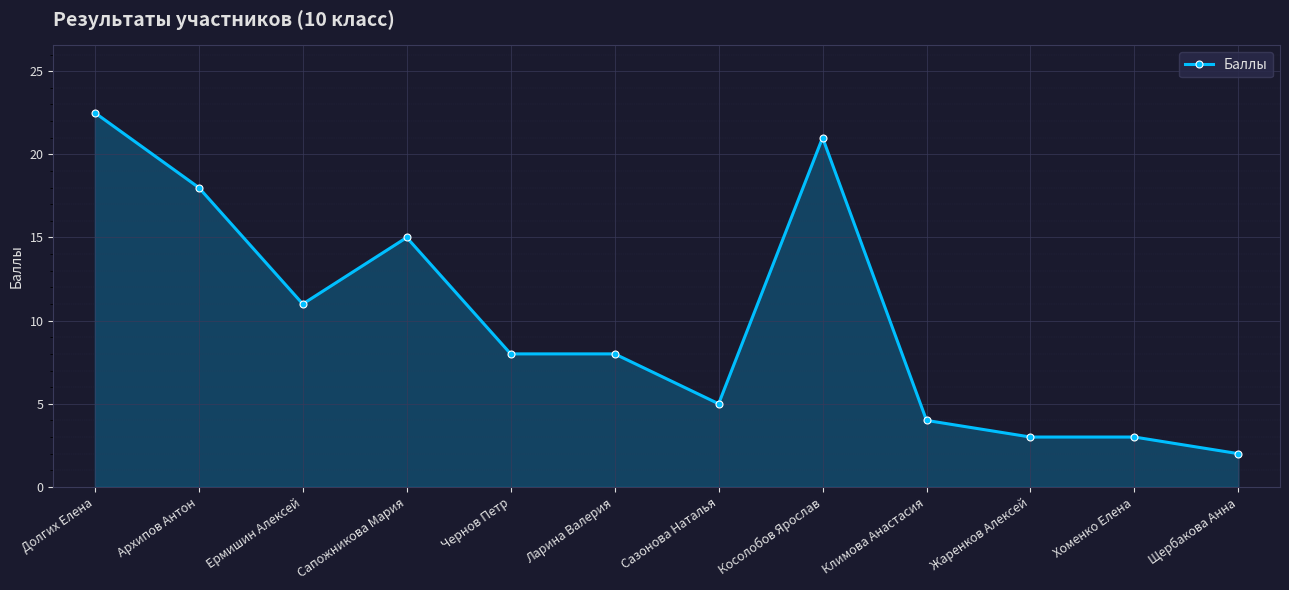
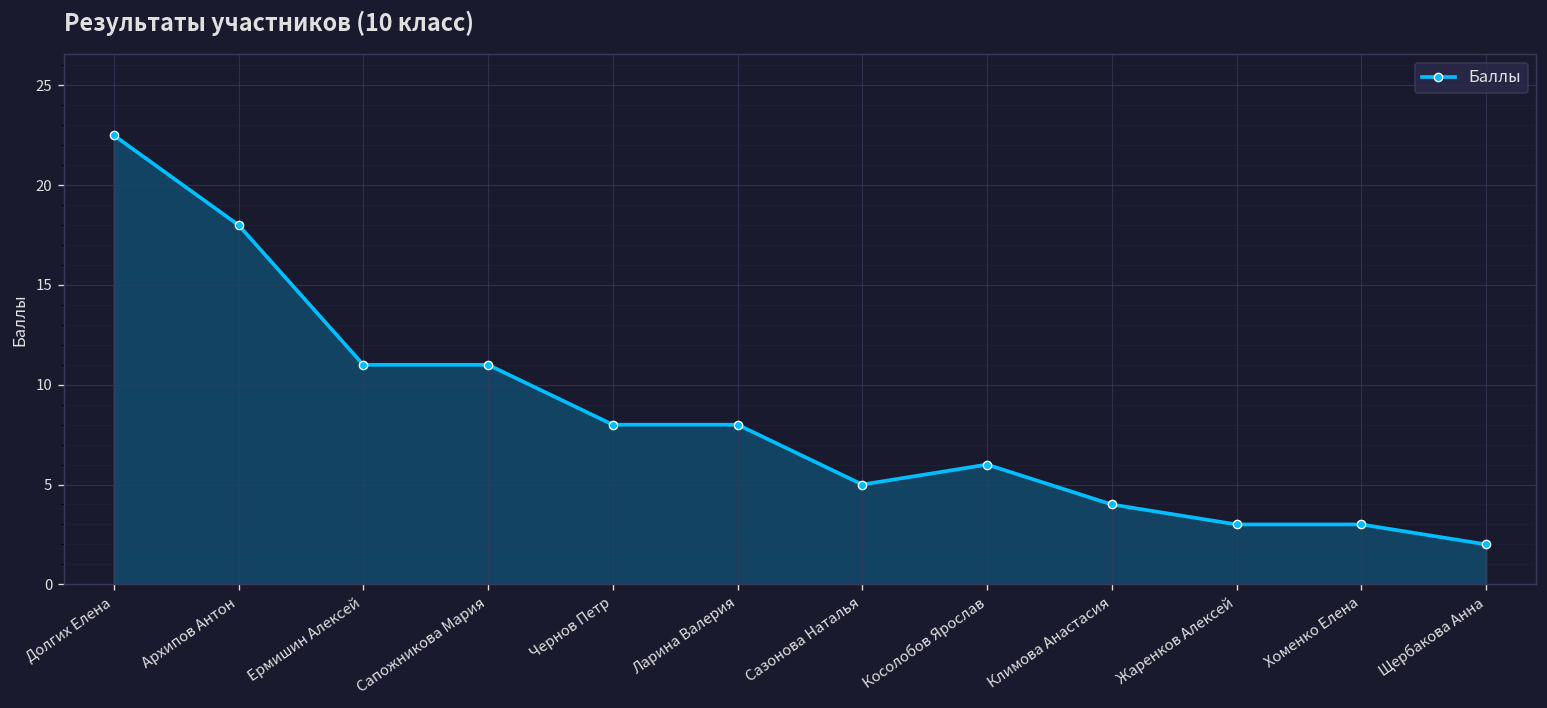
Сапожникова Мария: 15 -> 11
Косолобов Ярослав: 21 -> 6
